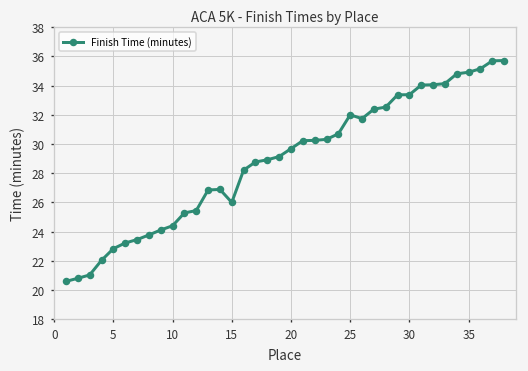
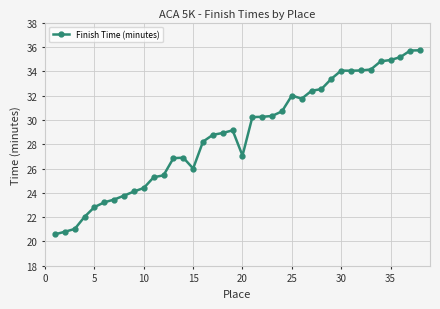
20: 29.7 -> 27.1
30: 33.4 -> 34.1
